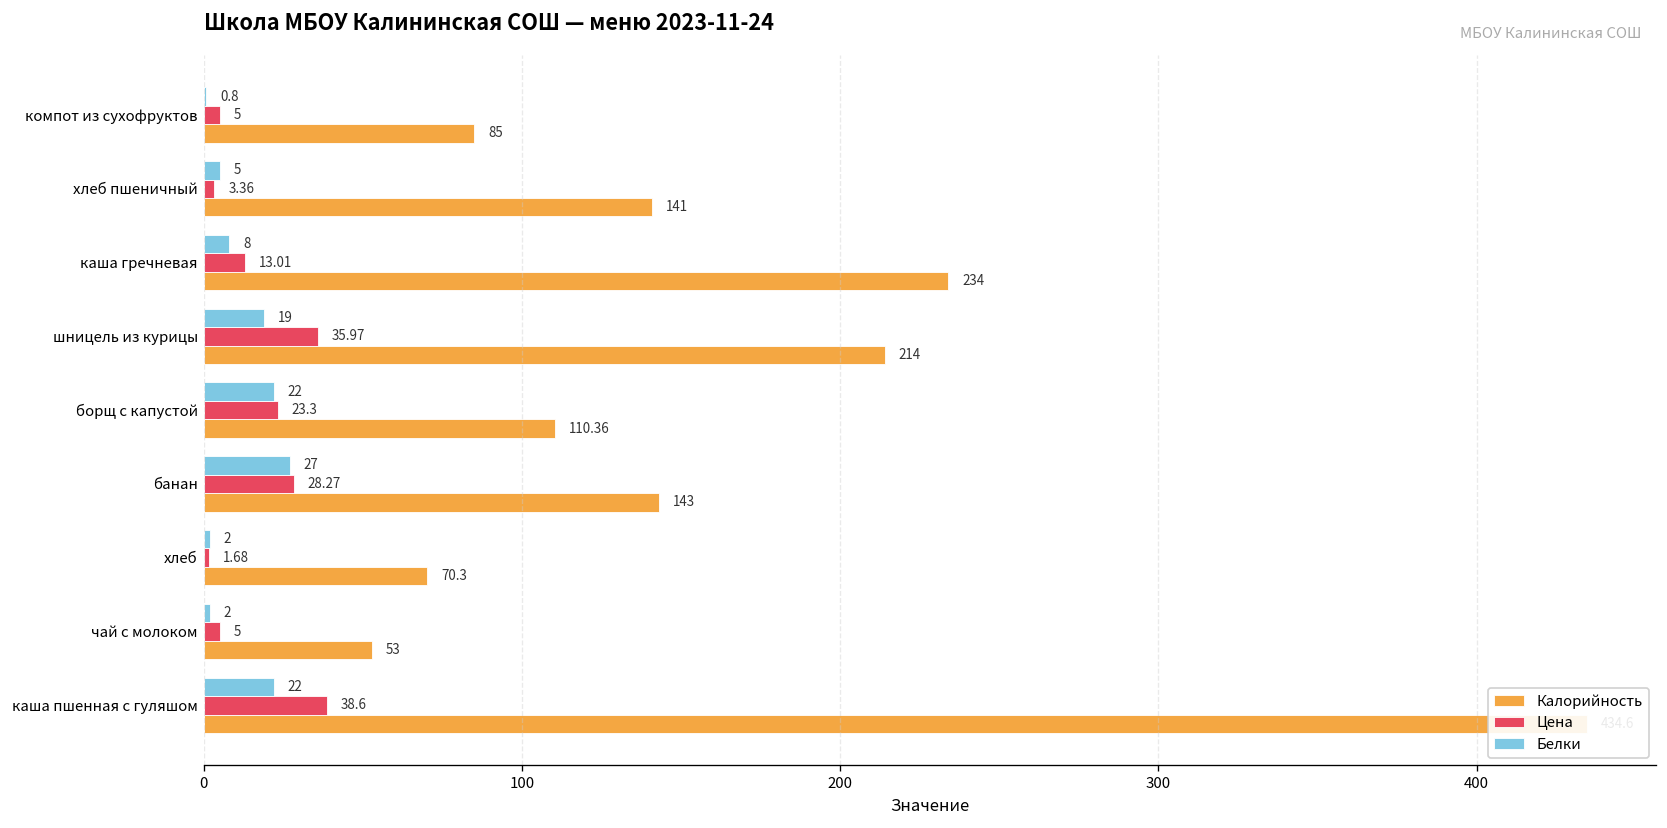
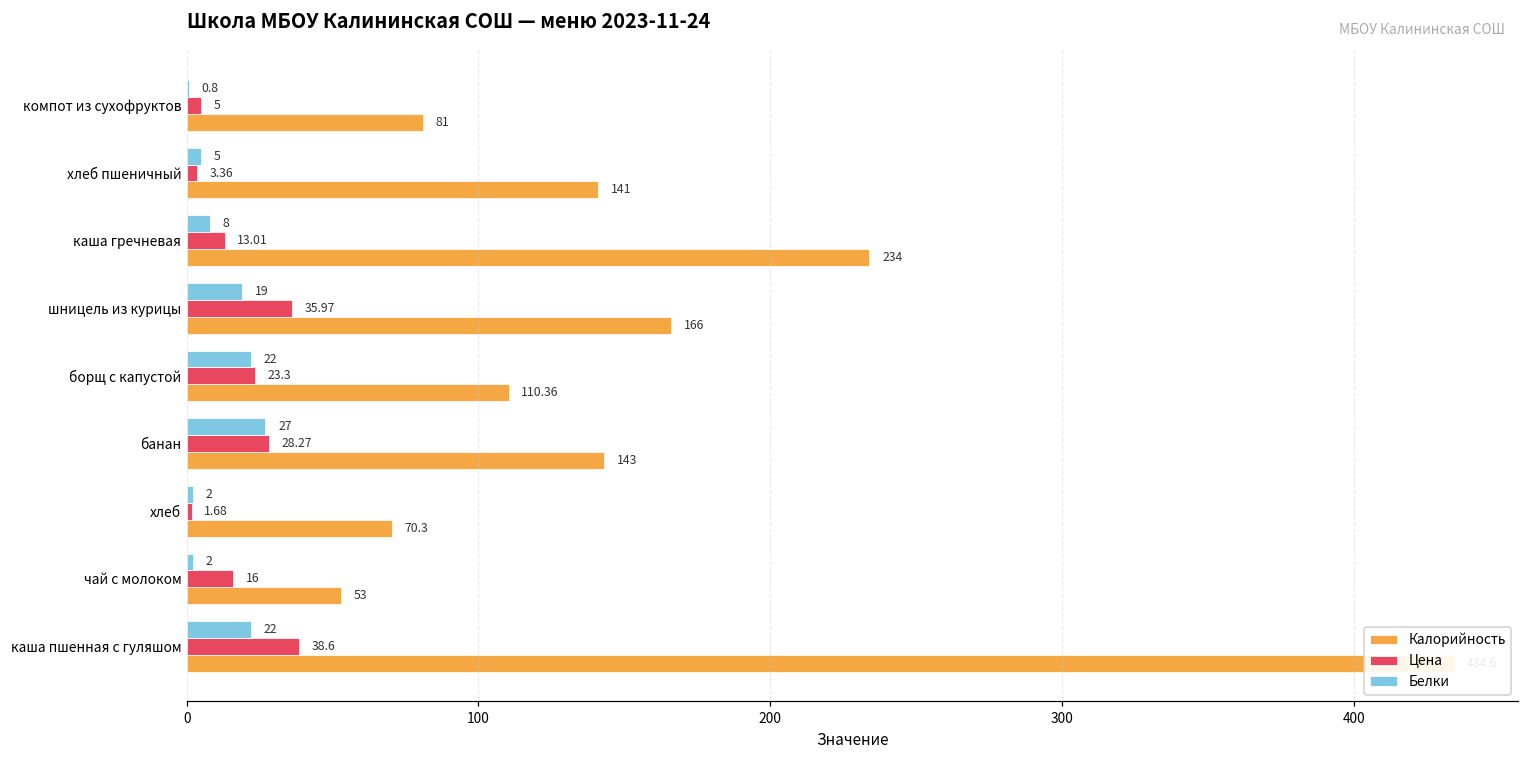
Калорийность, компот из сухофруктов: 85 -> 81
Калорийность, шницель из курицы: 214 -> 166
Цена, чай с молоком: 5 -> 16
